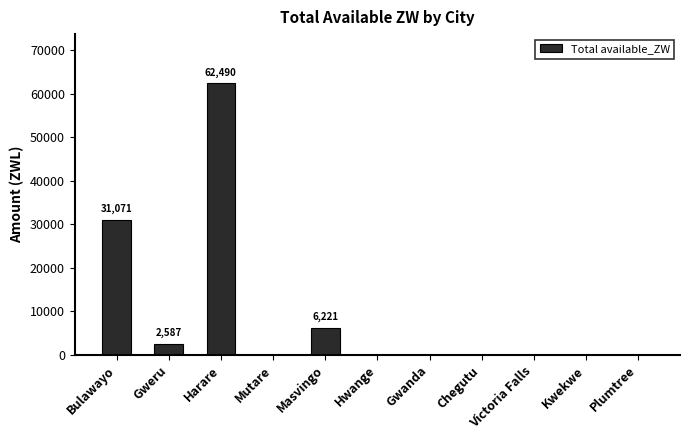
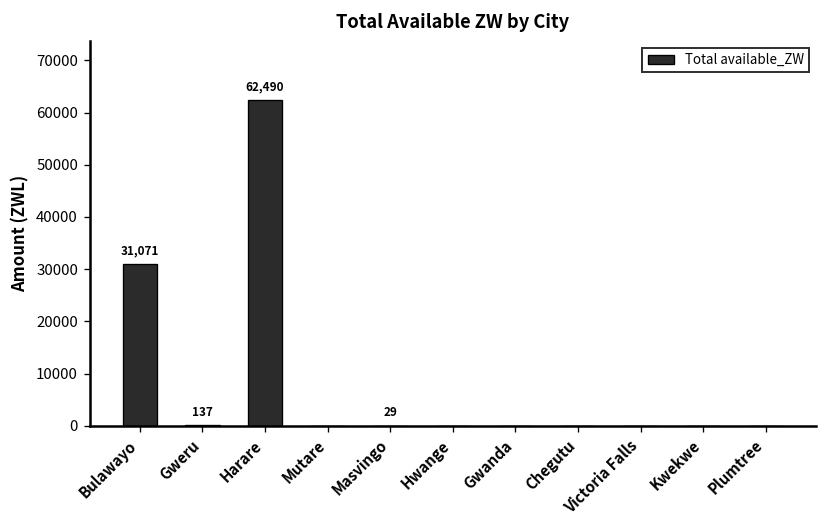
Gweru: 2,587 -> 137
Masvingo: 6,221 -> 29
